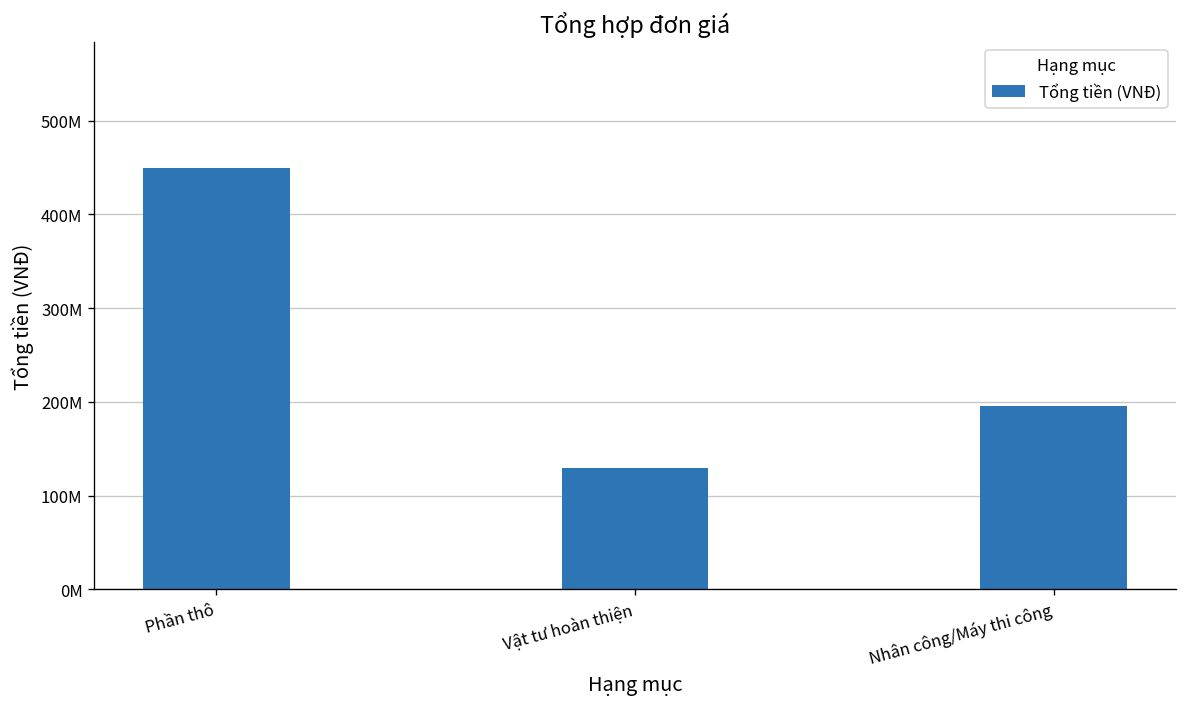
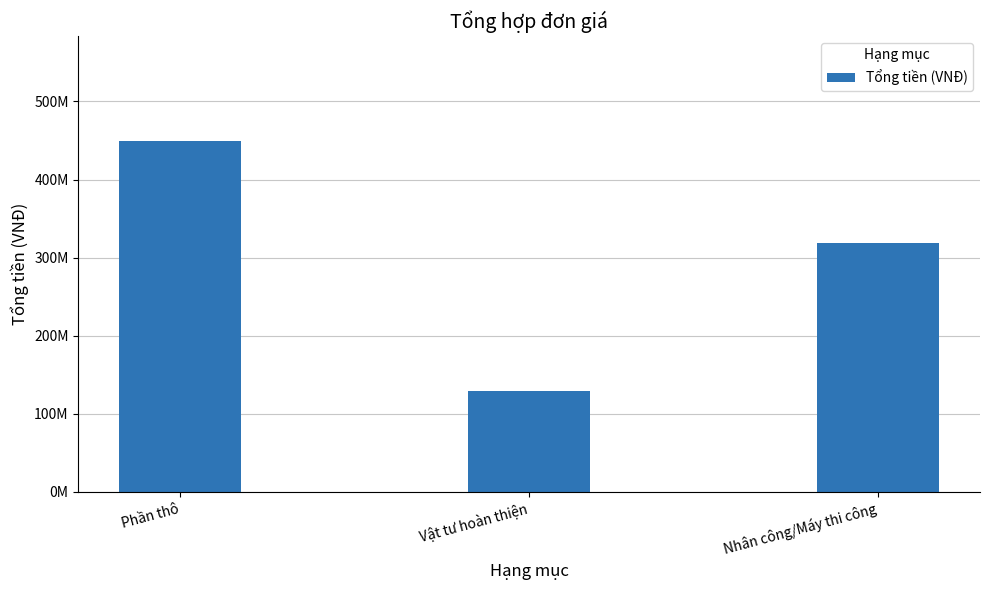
Nhân công/Máy thi công: 200000000 -> 320000000
